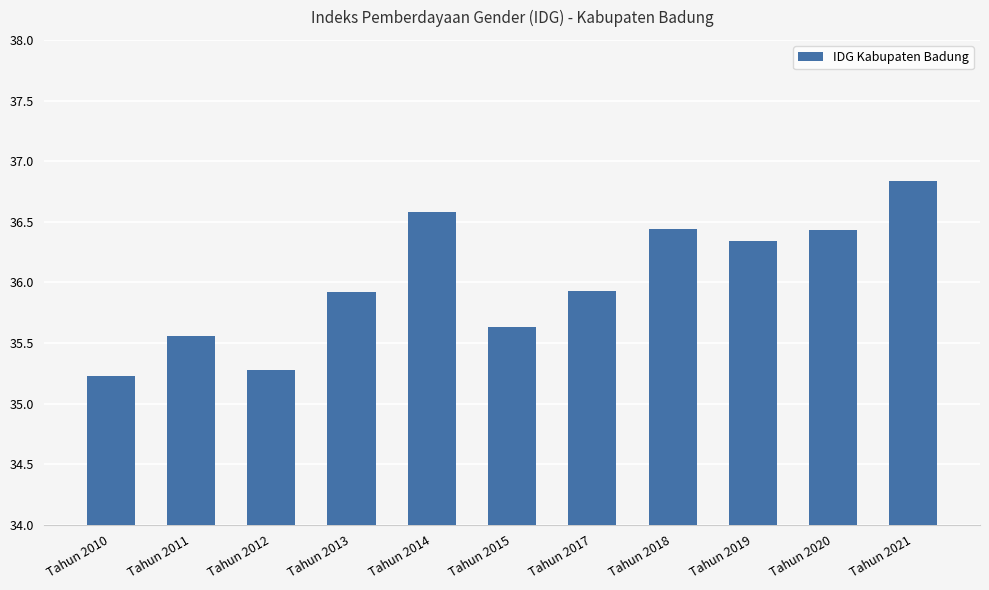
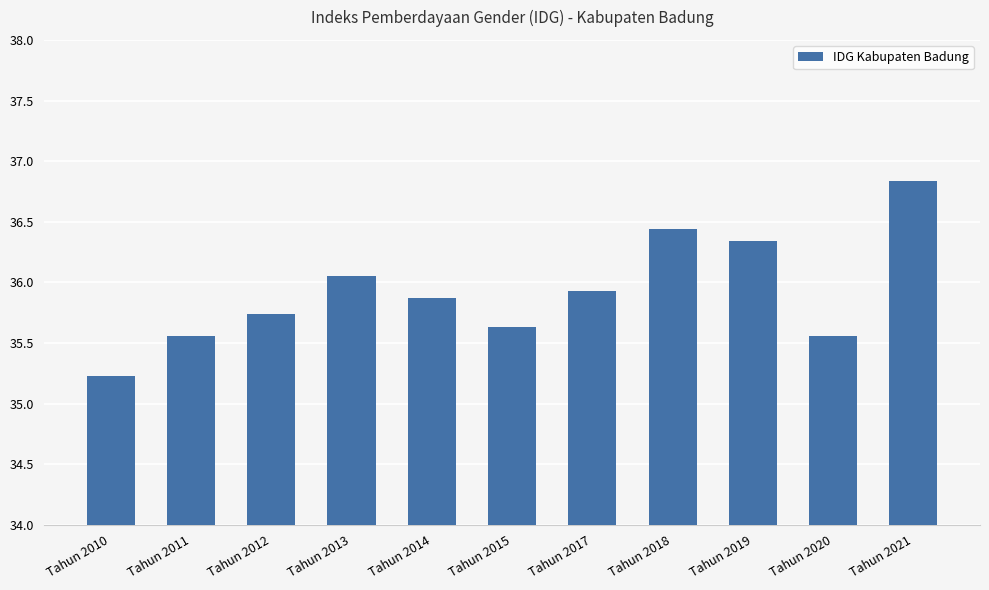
Tahun 2012: 35.28 -> 35.74
Tahun 2013: 35.92 -> 36.05
Tahun 2014: 36.58 -> 35.87
Tahun 2020: 36.43 -> 35.56
